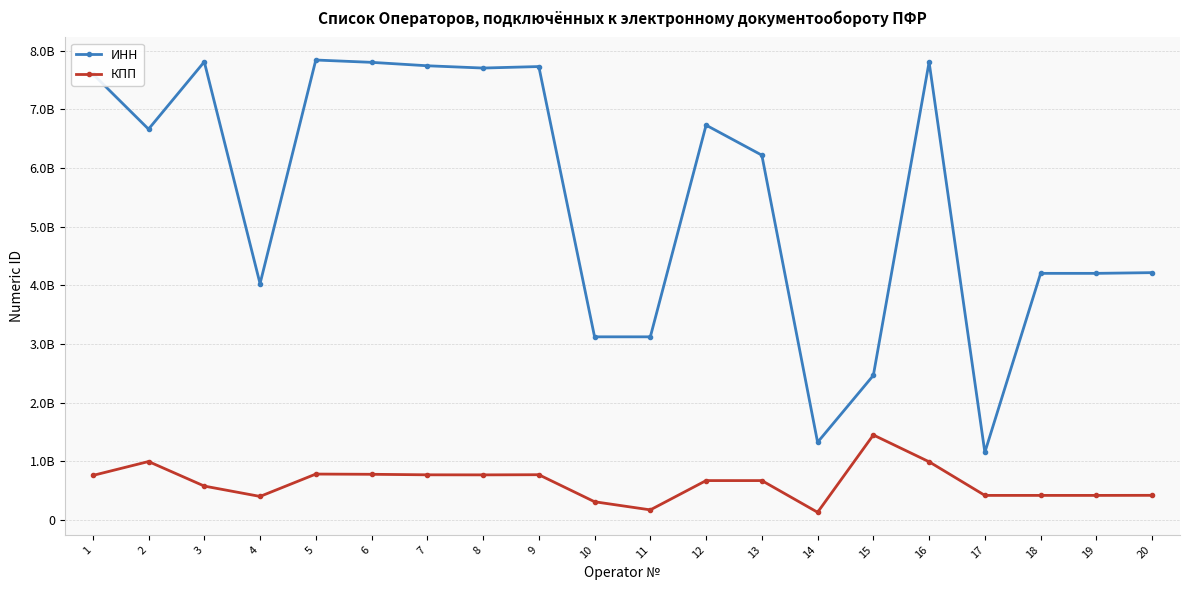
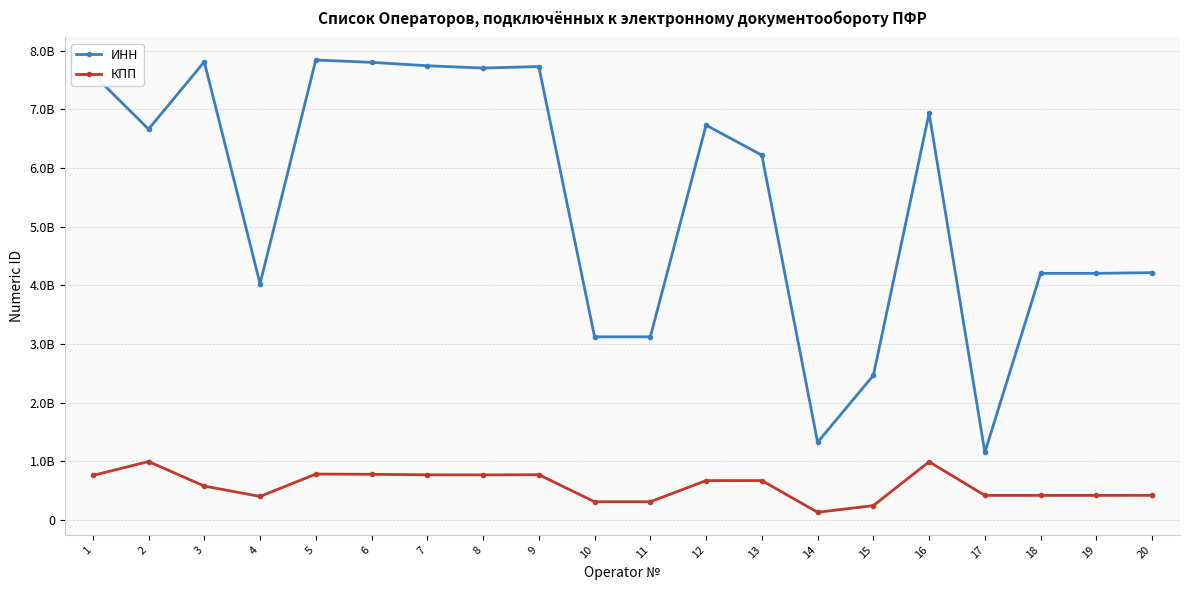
КПП, 11: 200000000 -> 300000000
КПП, 15: 1500000000 -> 200000000
ИНН, 16: 7800000000 -> 6900000000
